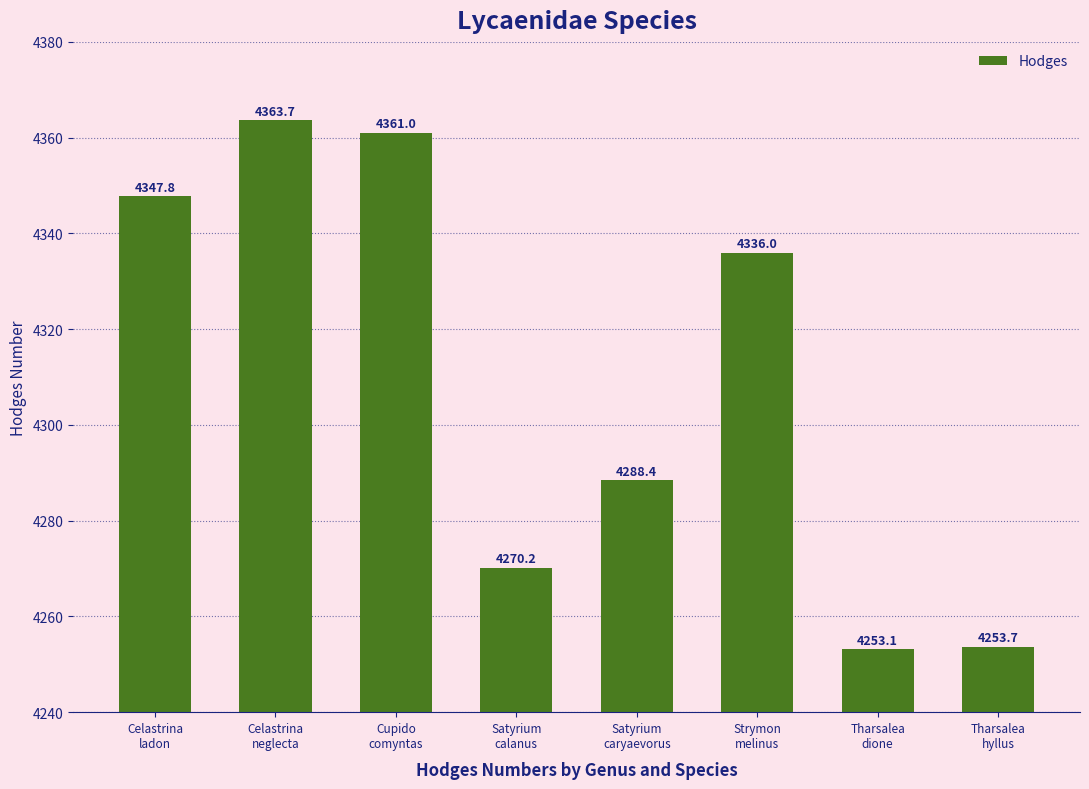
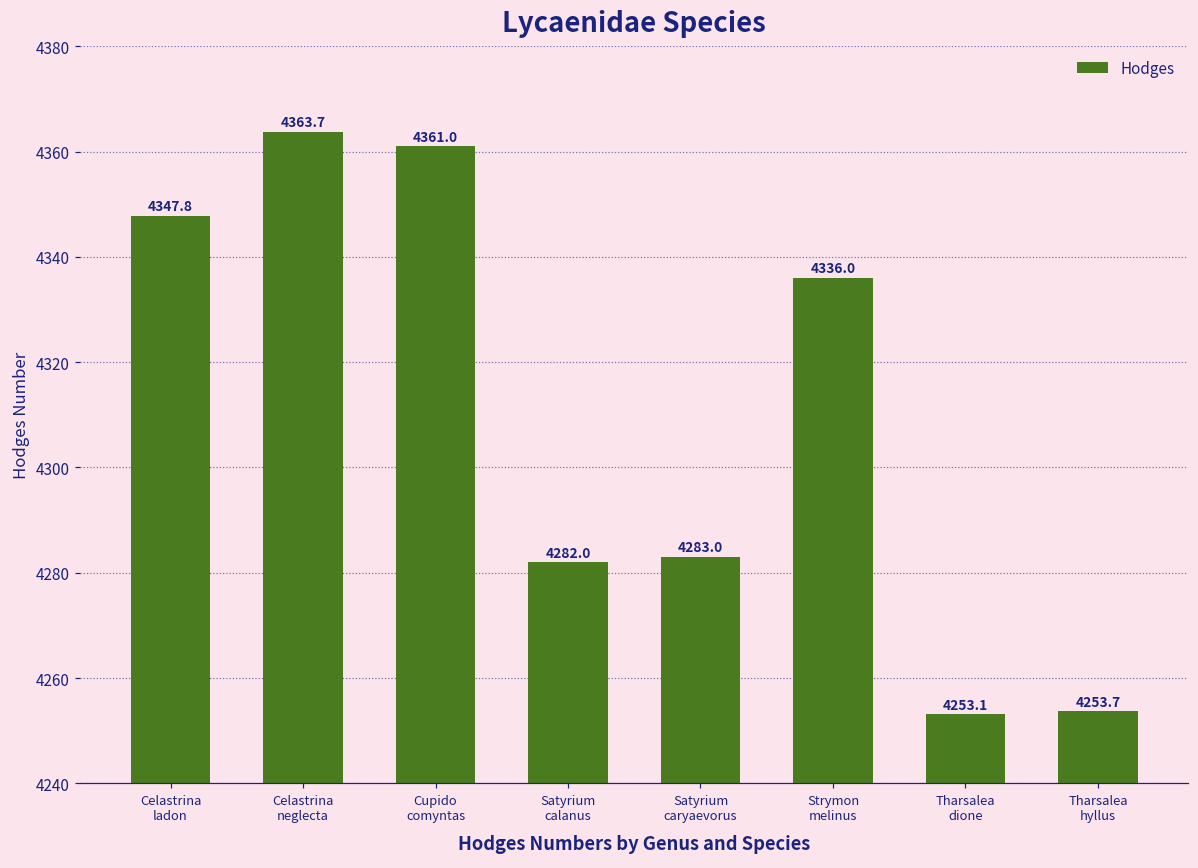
Satyrium calanus: 4270.2 -> 4282.0
Satyrium caryaevorus: 4288.4 -> 4283.0
